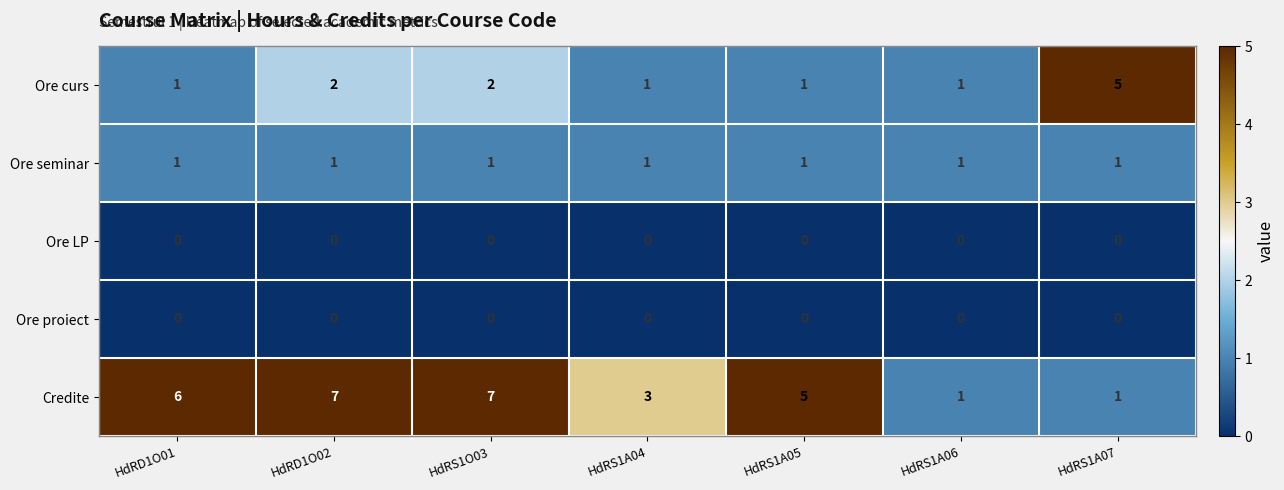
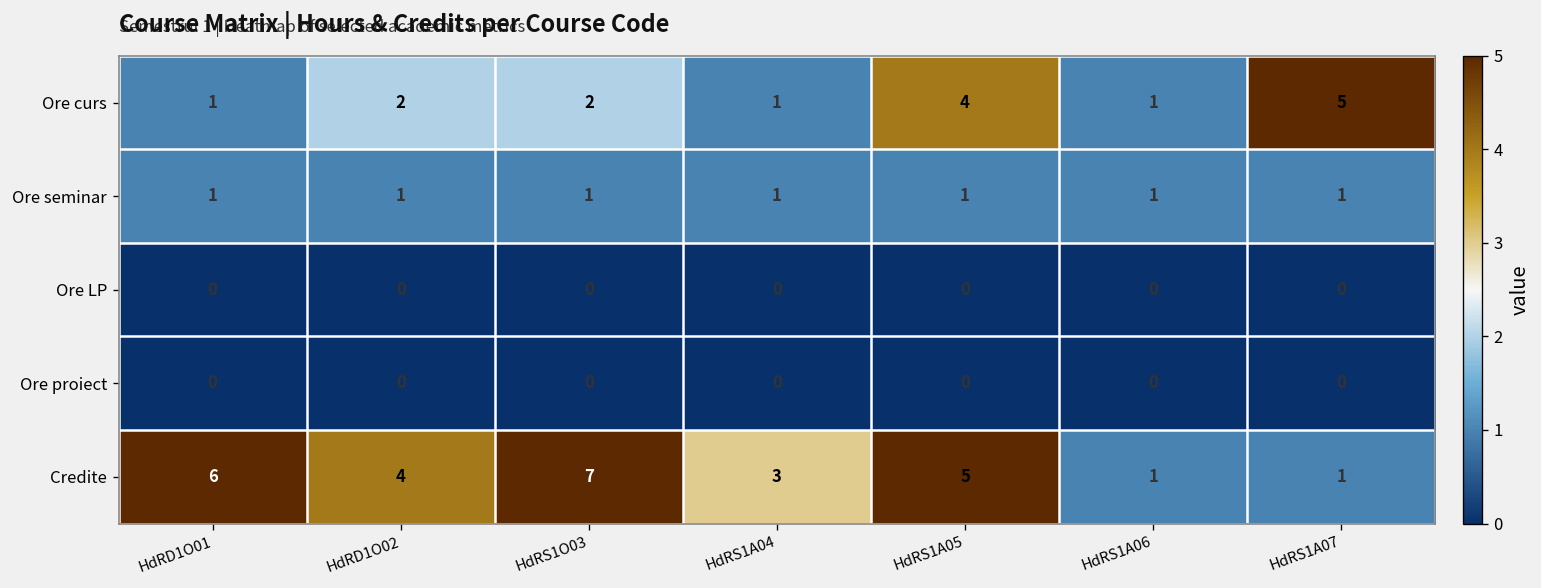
Ore curs, HdRS1A05: 1 -> 4
Credite, HdRD1O02: 7 -> 4
